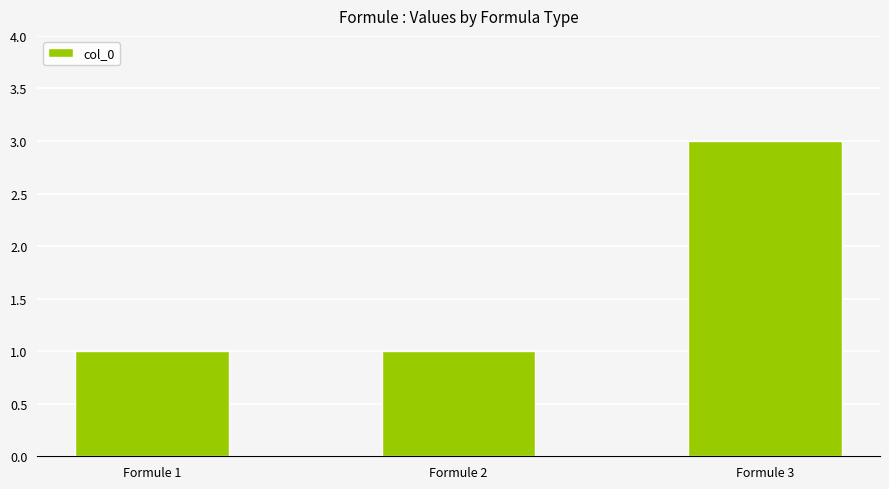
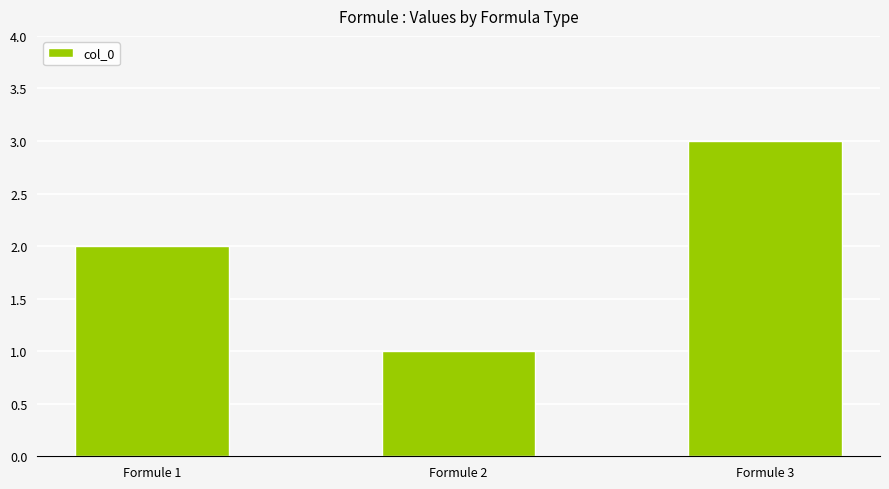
Formule 1: 1 -> 2
